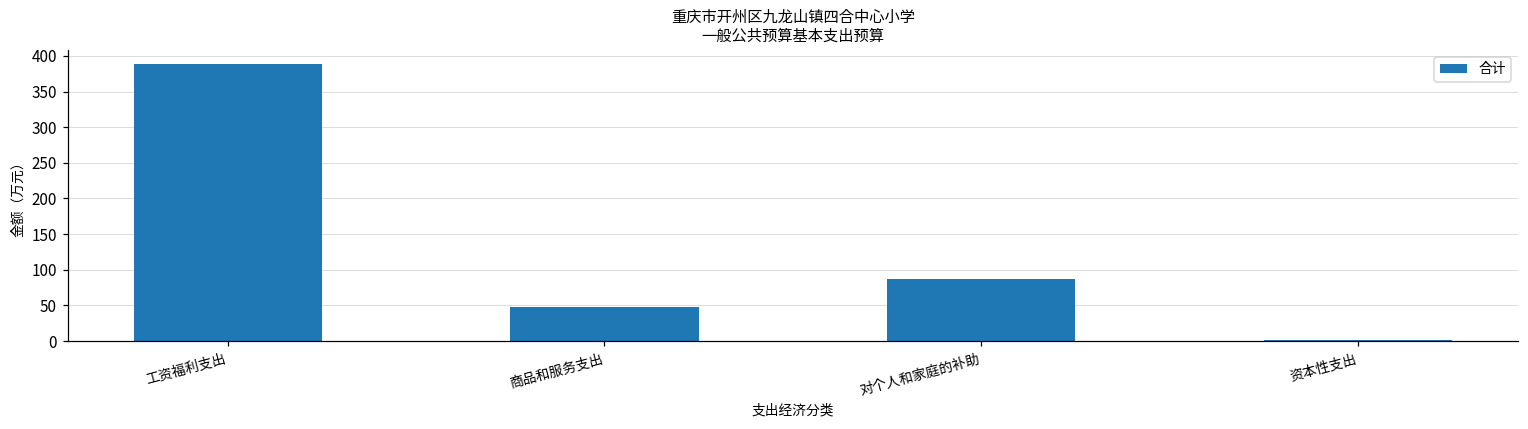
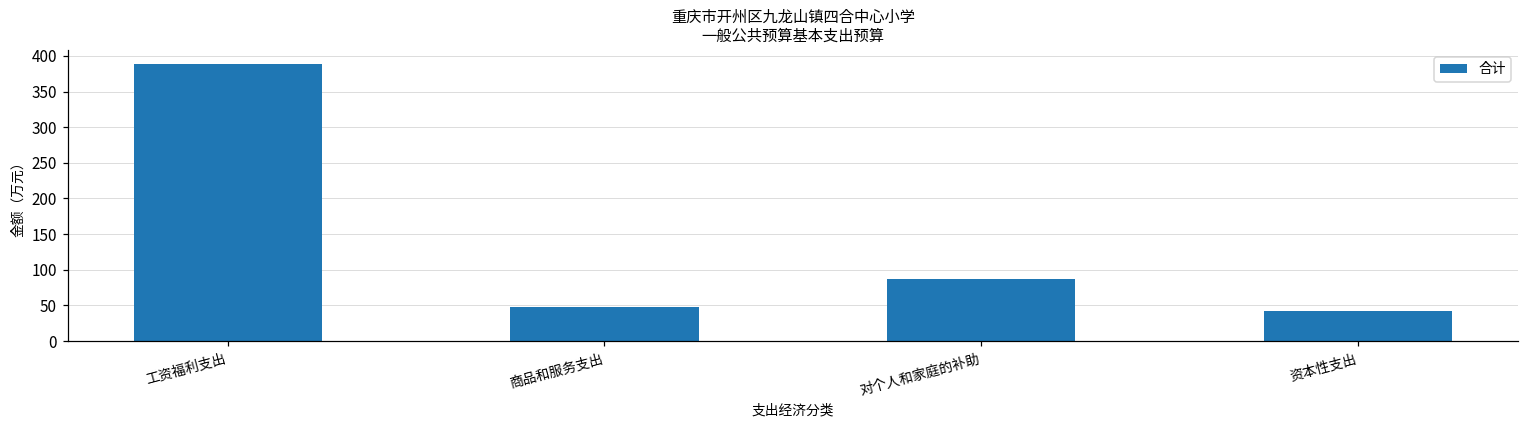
资本性支出: 0 -> 40
